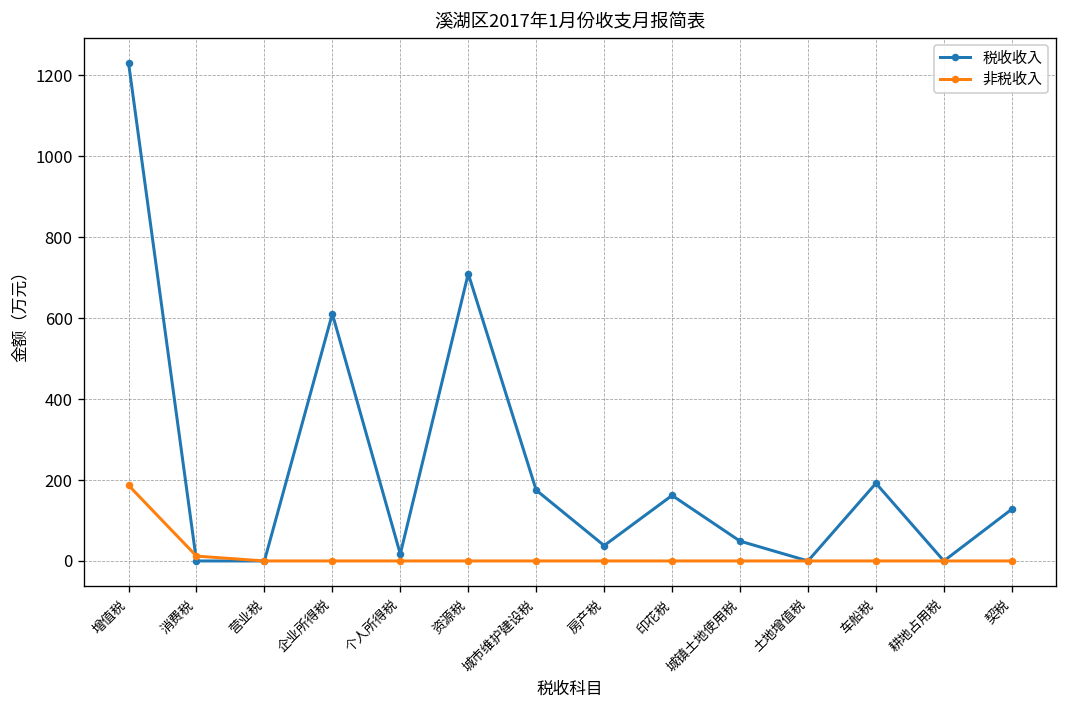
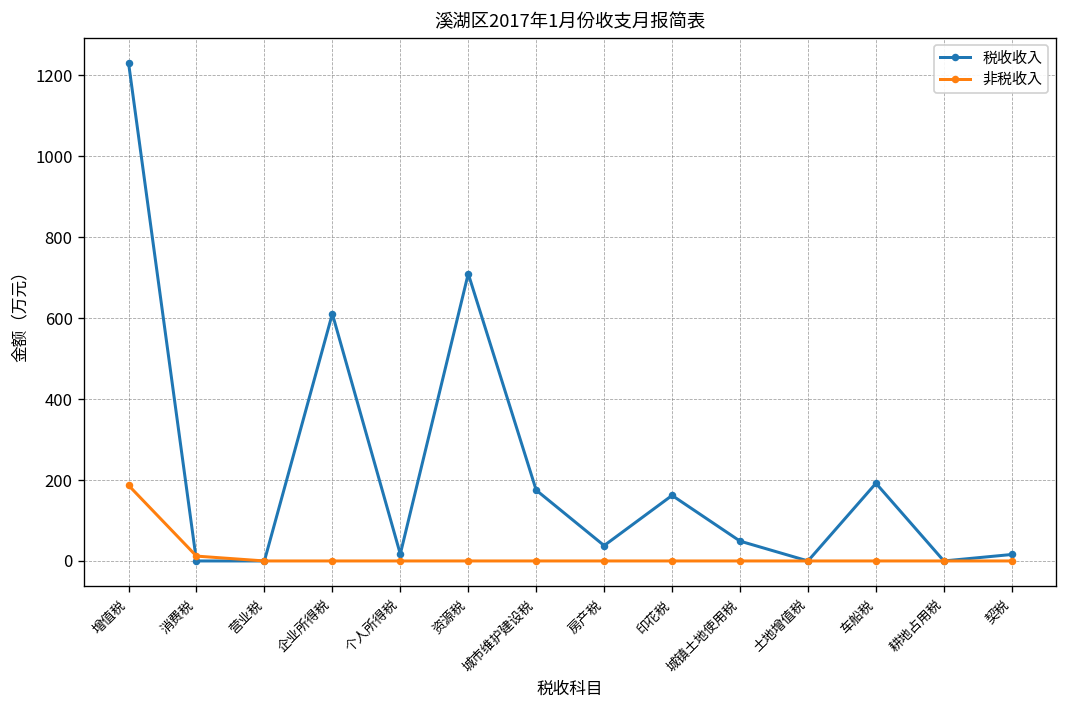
税收收入, 契税: 130 -> 20
